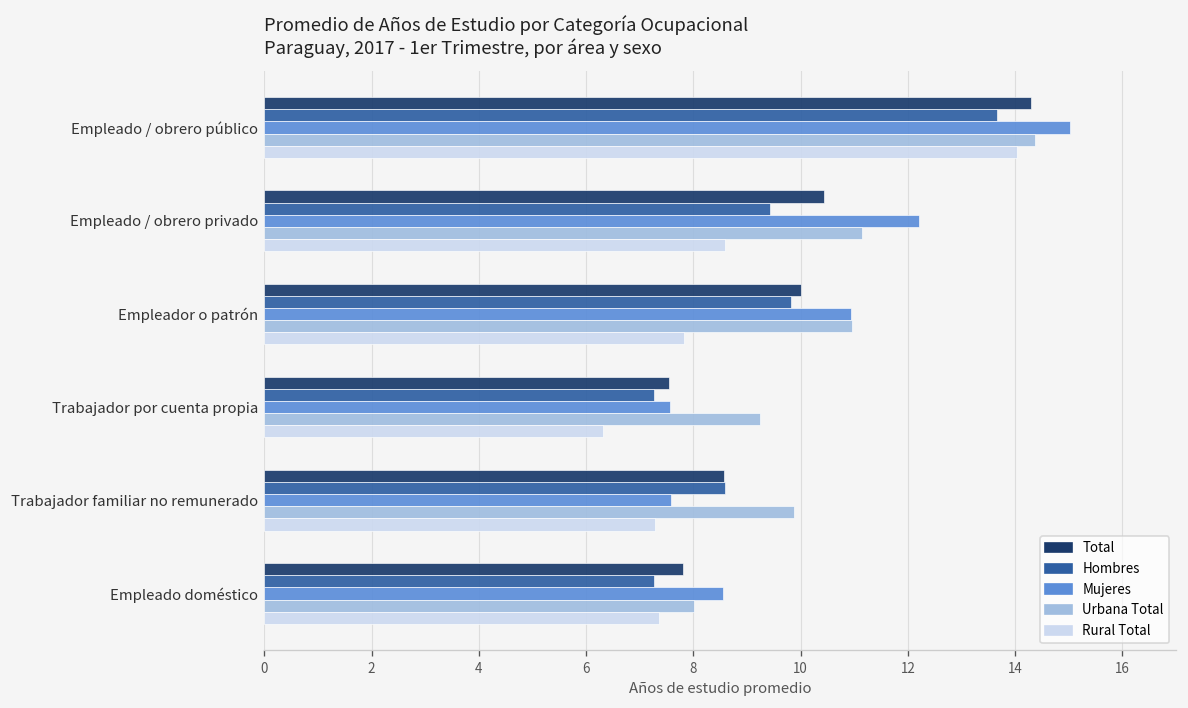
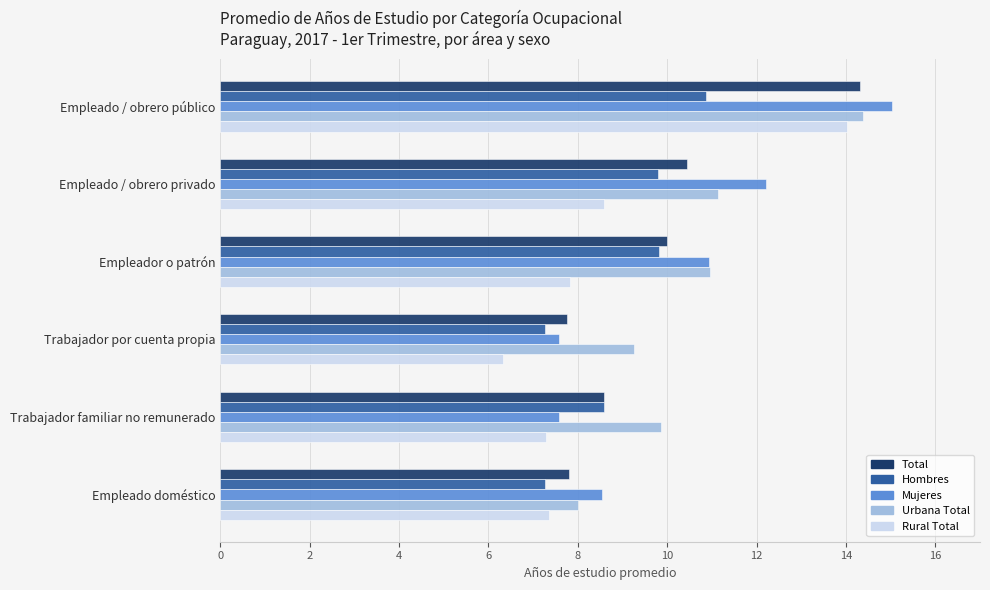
Hombres, Empleado / obrero público: 13.7 -> 10.9
Hombres, Empleado / obrero privado: 9.4 -> 9.8
Total, Trabajador por cuenta propia: 7.5 -> 7.8
